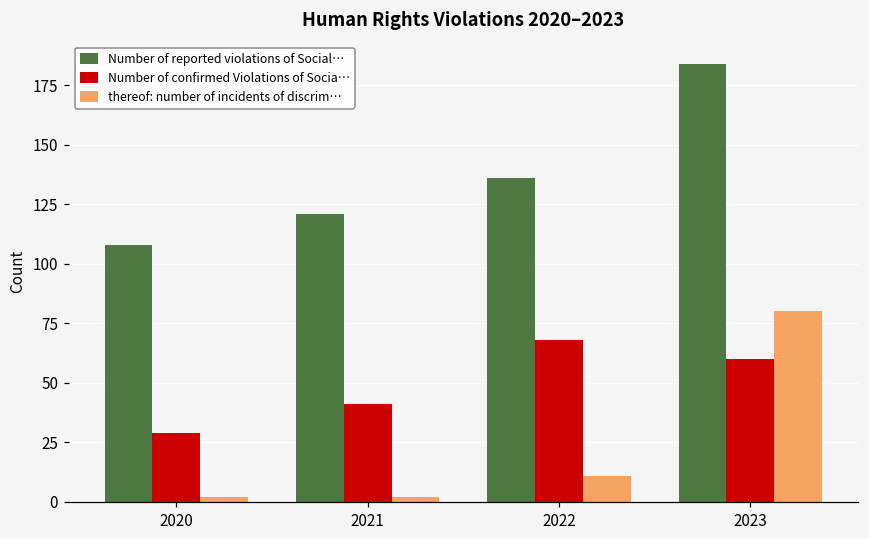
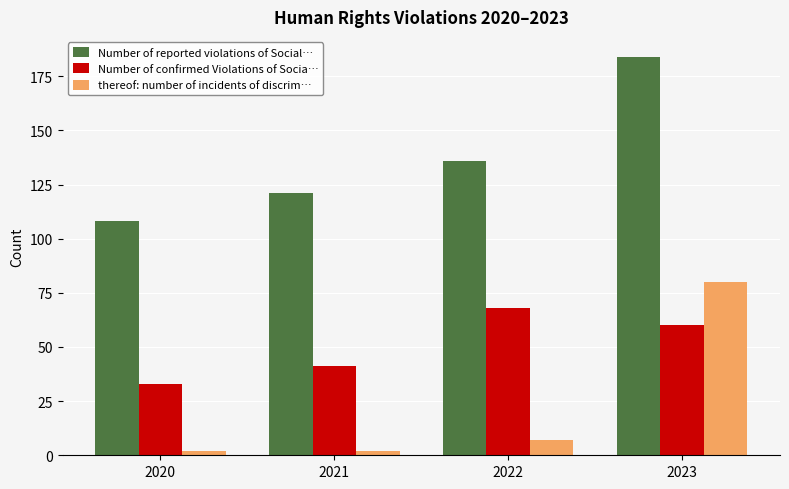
Number of confirmed Violations of Socia…, 2020: 29 -> 33
thereof: number of incidents of discrim…, 2022: 11 -> 7
